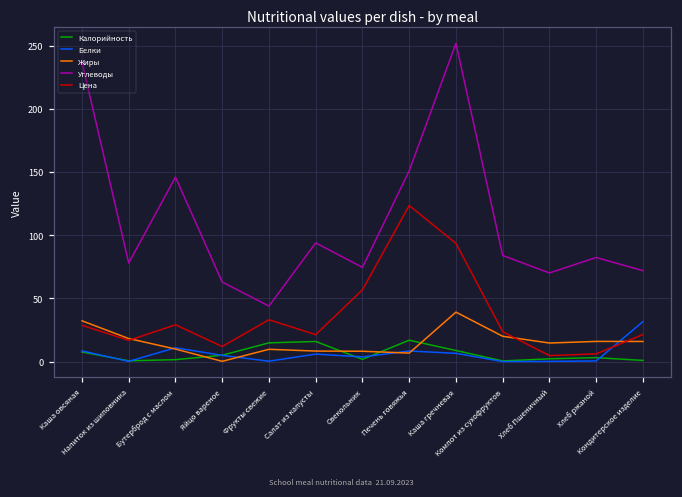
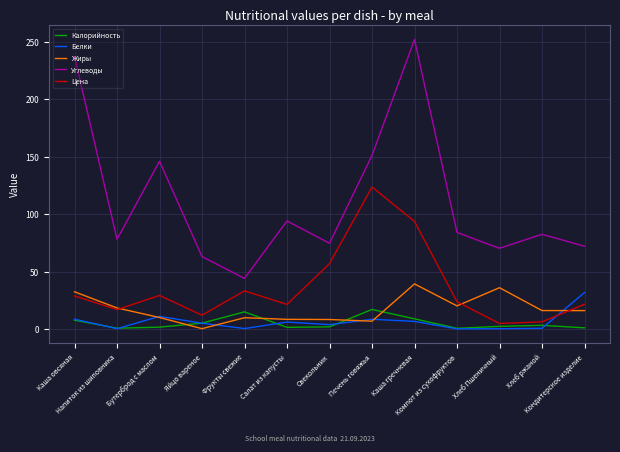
Калорийность, Салат из капусты: 16 -> 1
Жиры, Хлеб Пшеничный: 15 -> 36
